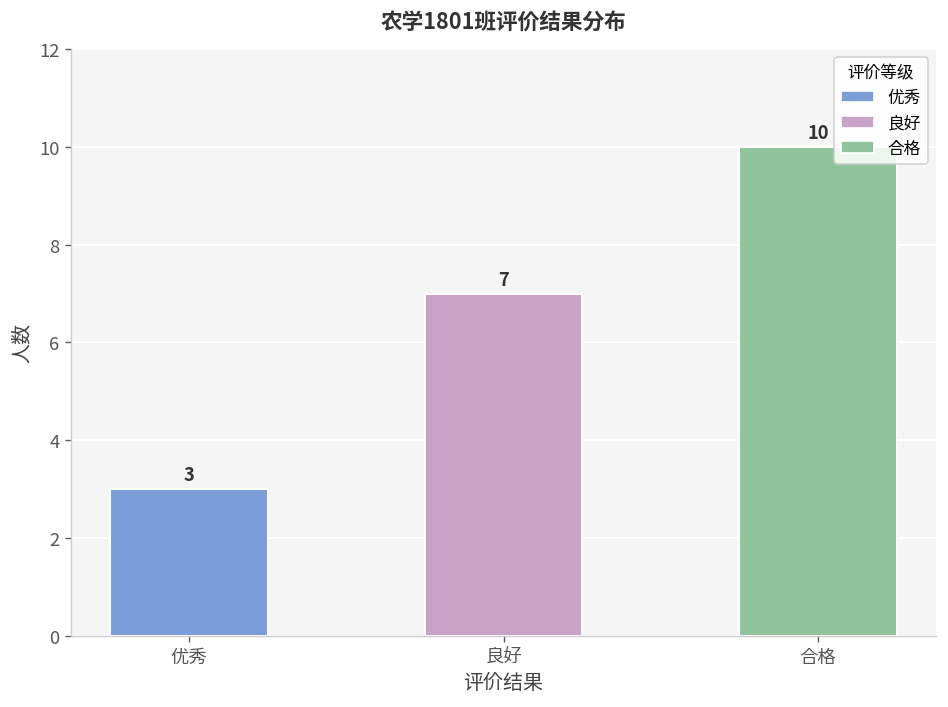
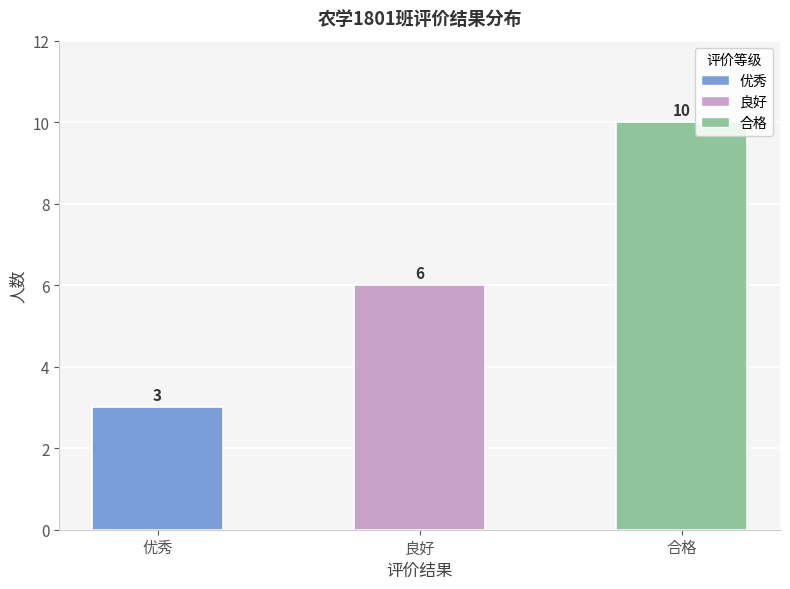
良好: 7 -> 6
